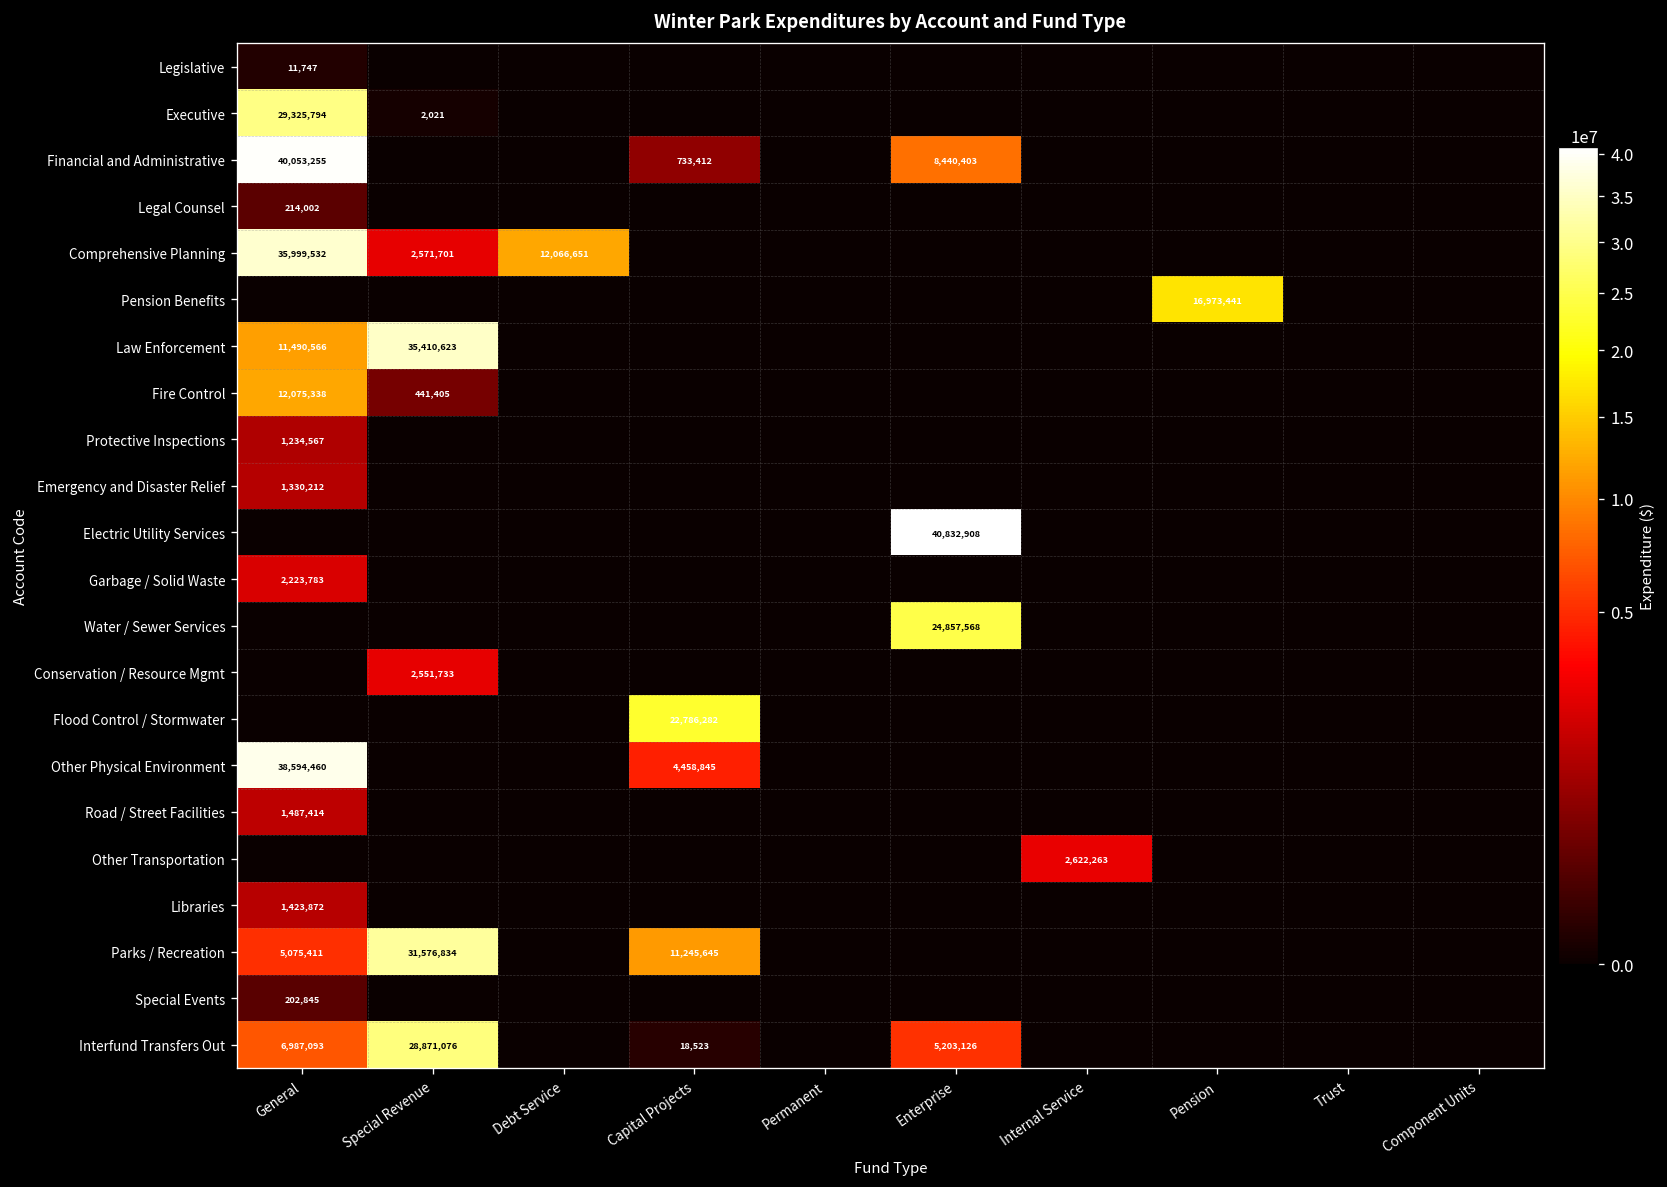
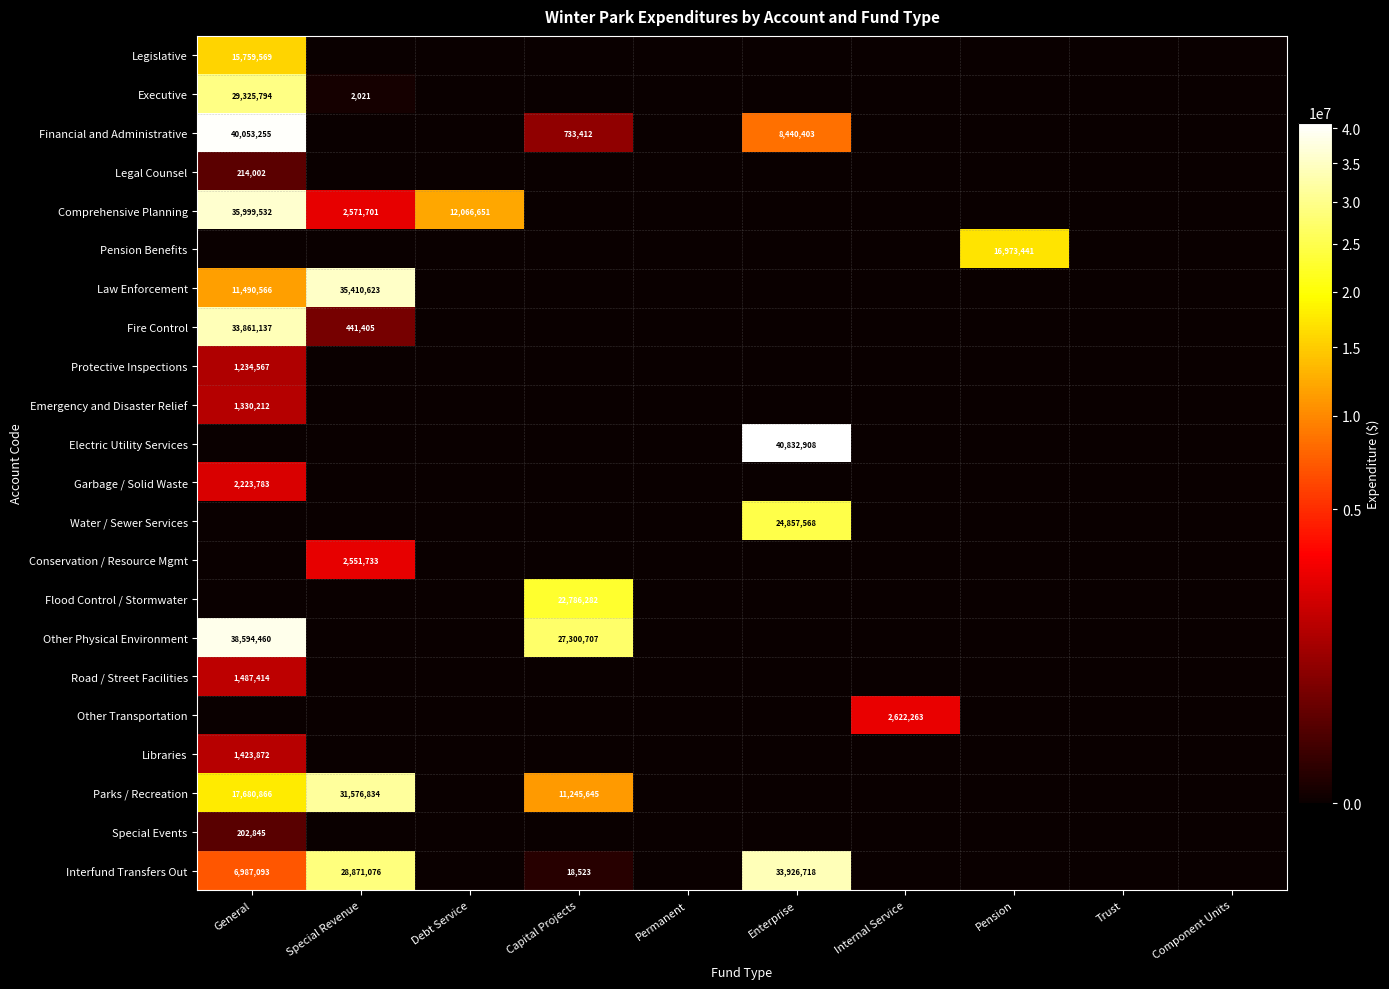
Legislative, General: 11,747 -> 15,759,569
Fire Control, General: 12,075,338 -> 33,861,137
Other Physical Environment, Capital Projects: 4,458,845 -> 27,300,707
Parks / Recreation, General: 5,075,411 -> 17,680,866
Interfund Transfers Out, Enterprise: 5,203,126 -> 33,926,718
